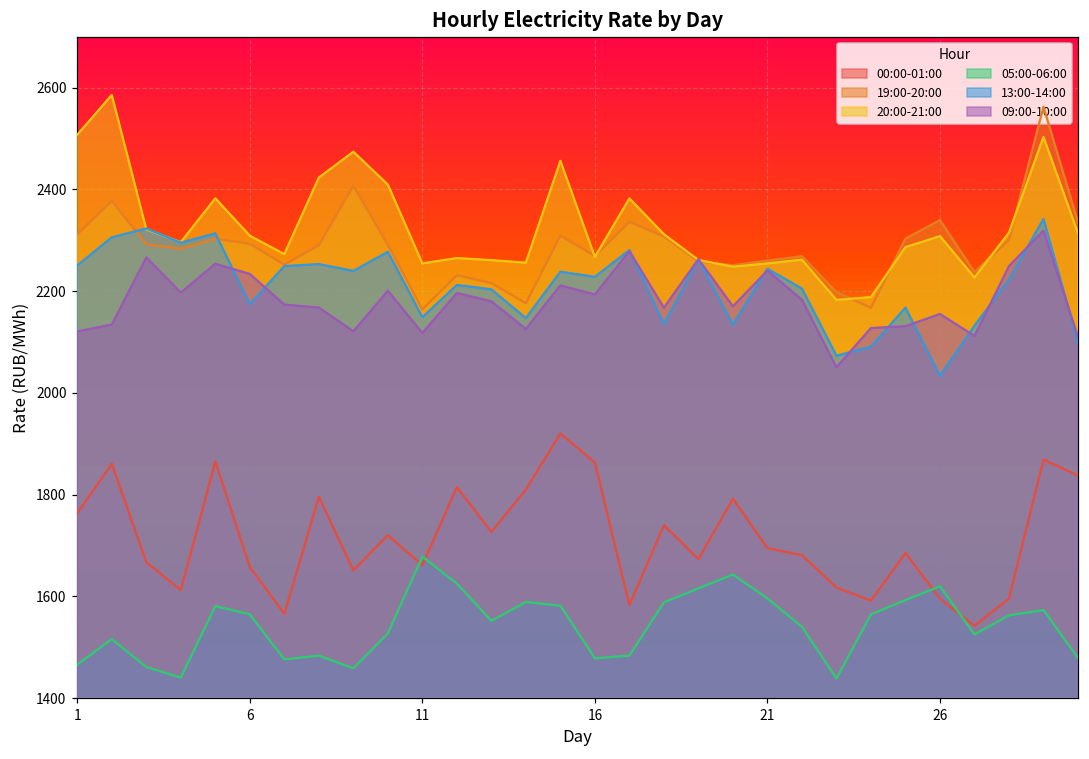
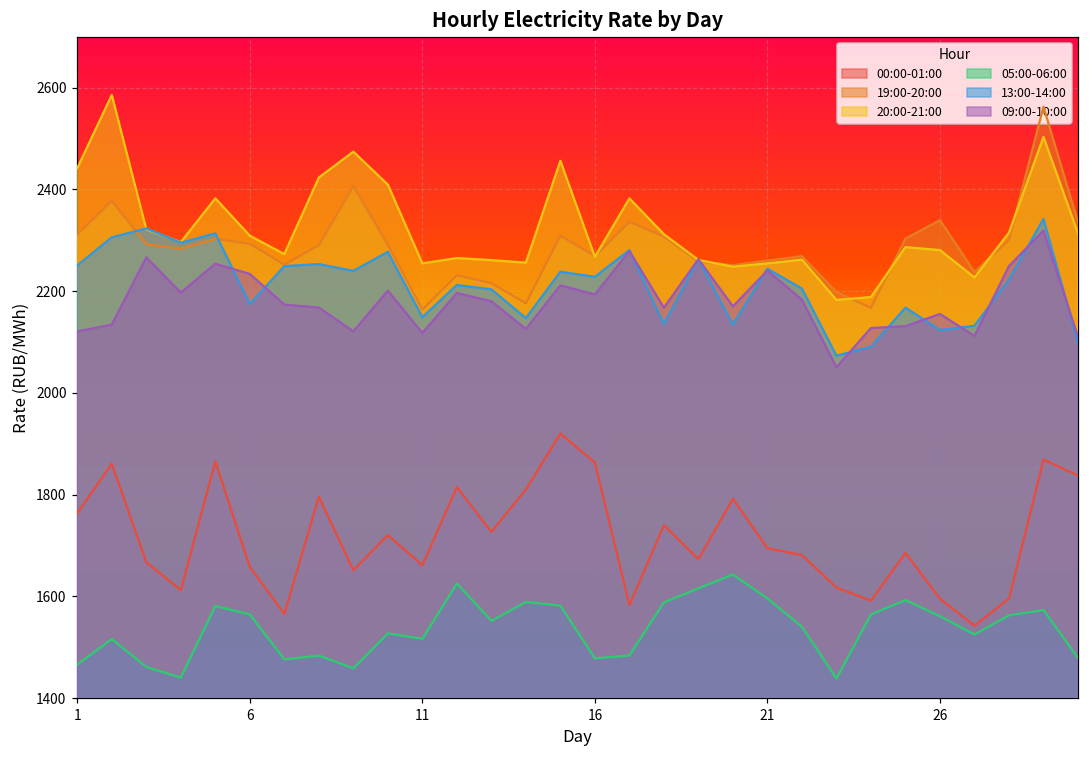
20:00-21:00, 1: 2510 -> 2440
05:00-06:00, 11: 1680 -> 1520
20:00-21:00, 26: 2310 -> 2280
05:00-06:00, 26: 1620 -> 1560
13:00-14:00, 26: 2030 -> 2120
